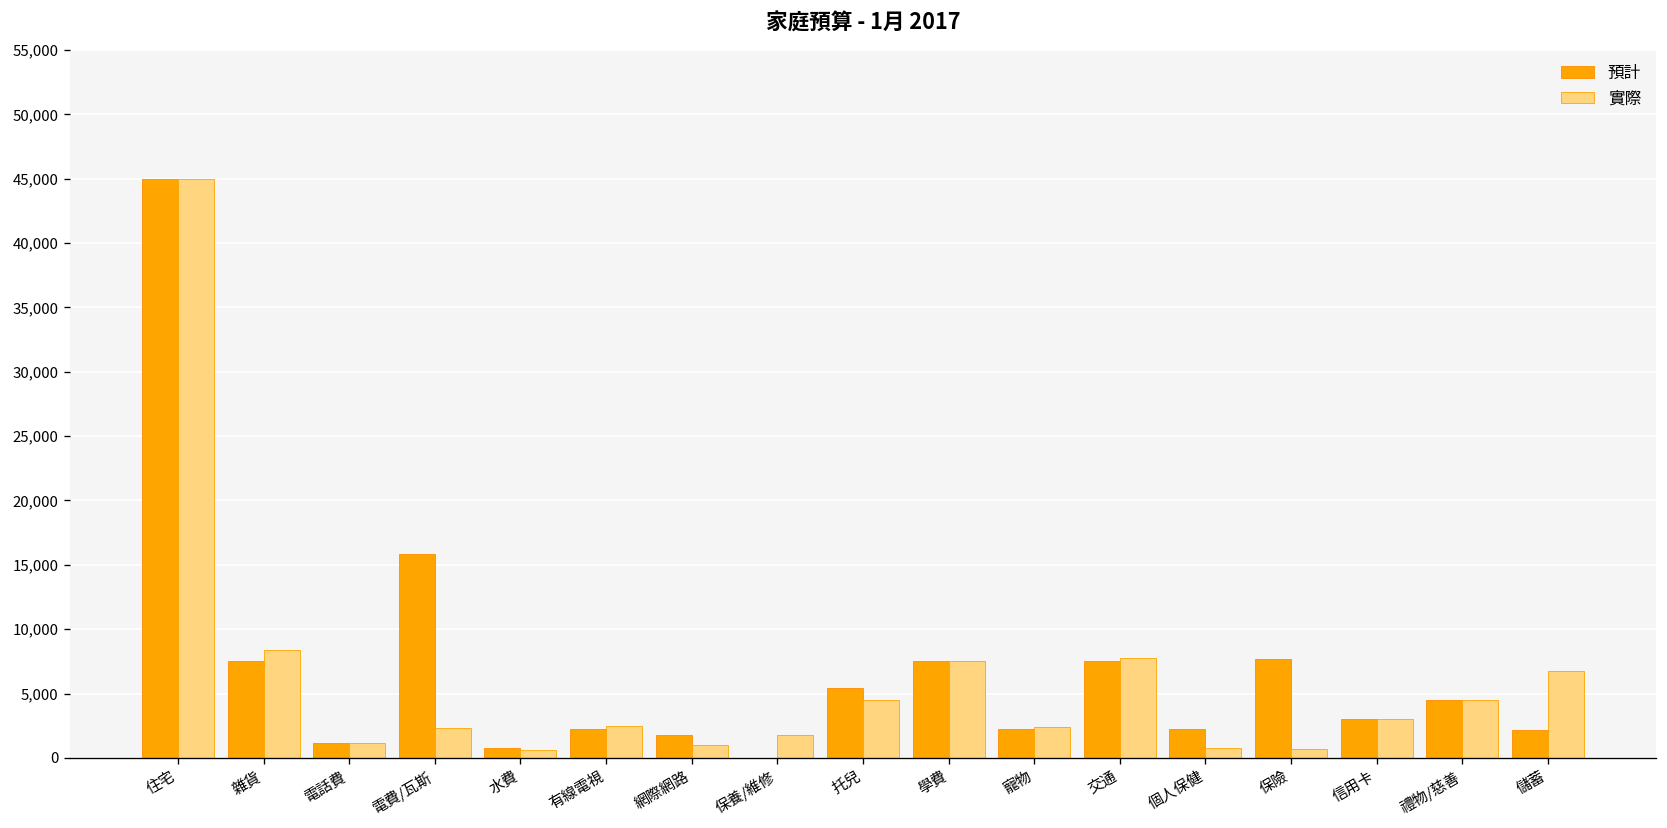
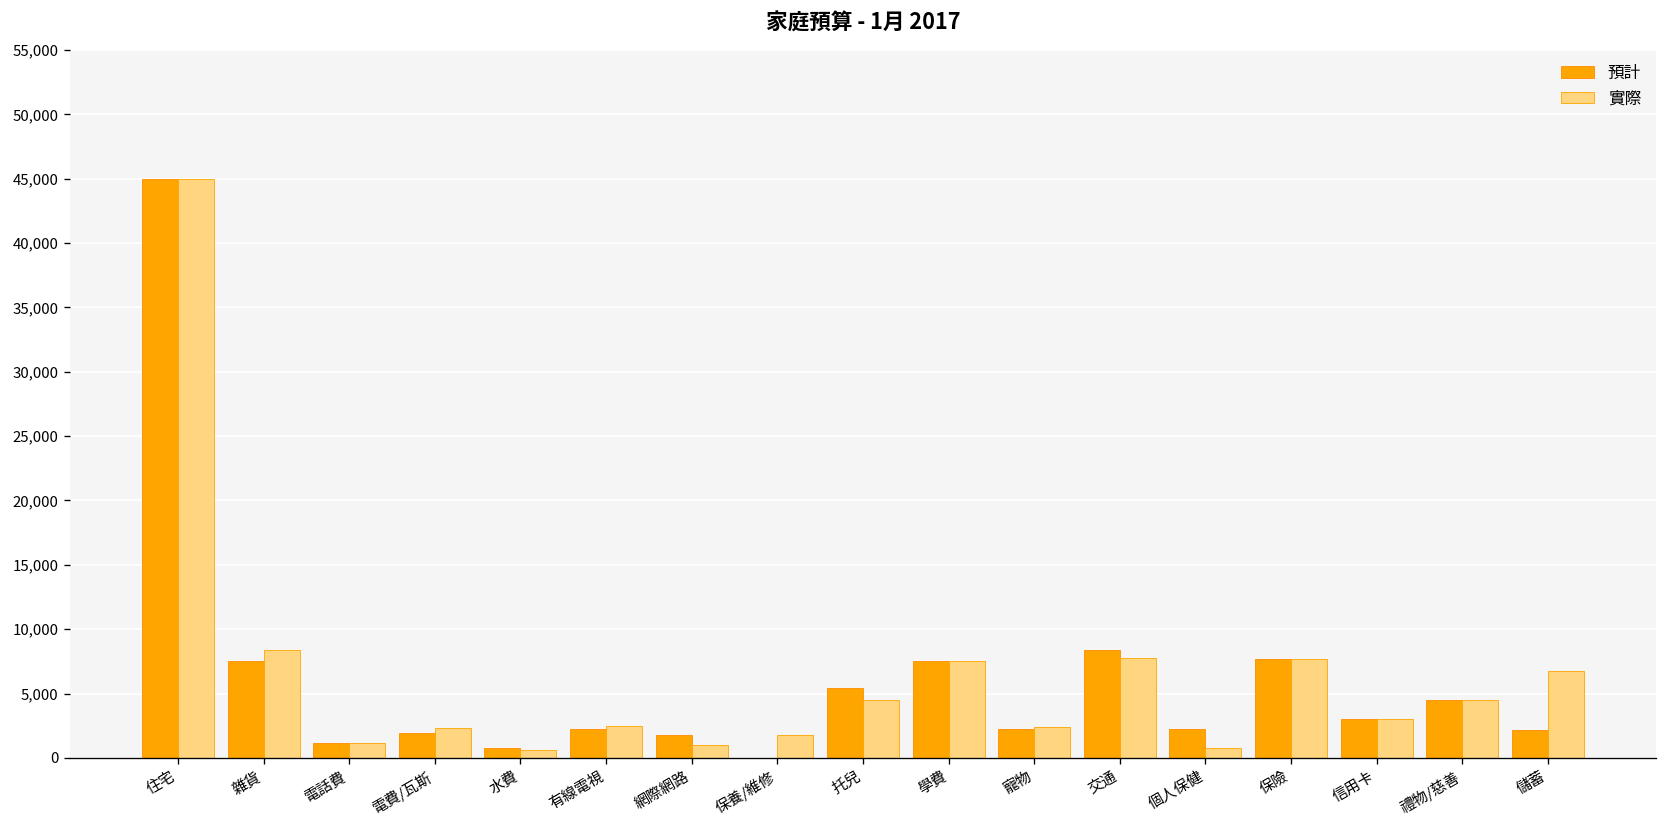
預計, 電費/瓦斯: 15,900 -> 2,000
預計, 交通: 7,500 -> 8,400
實際, 保險: 700 -> 7,700
